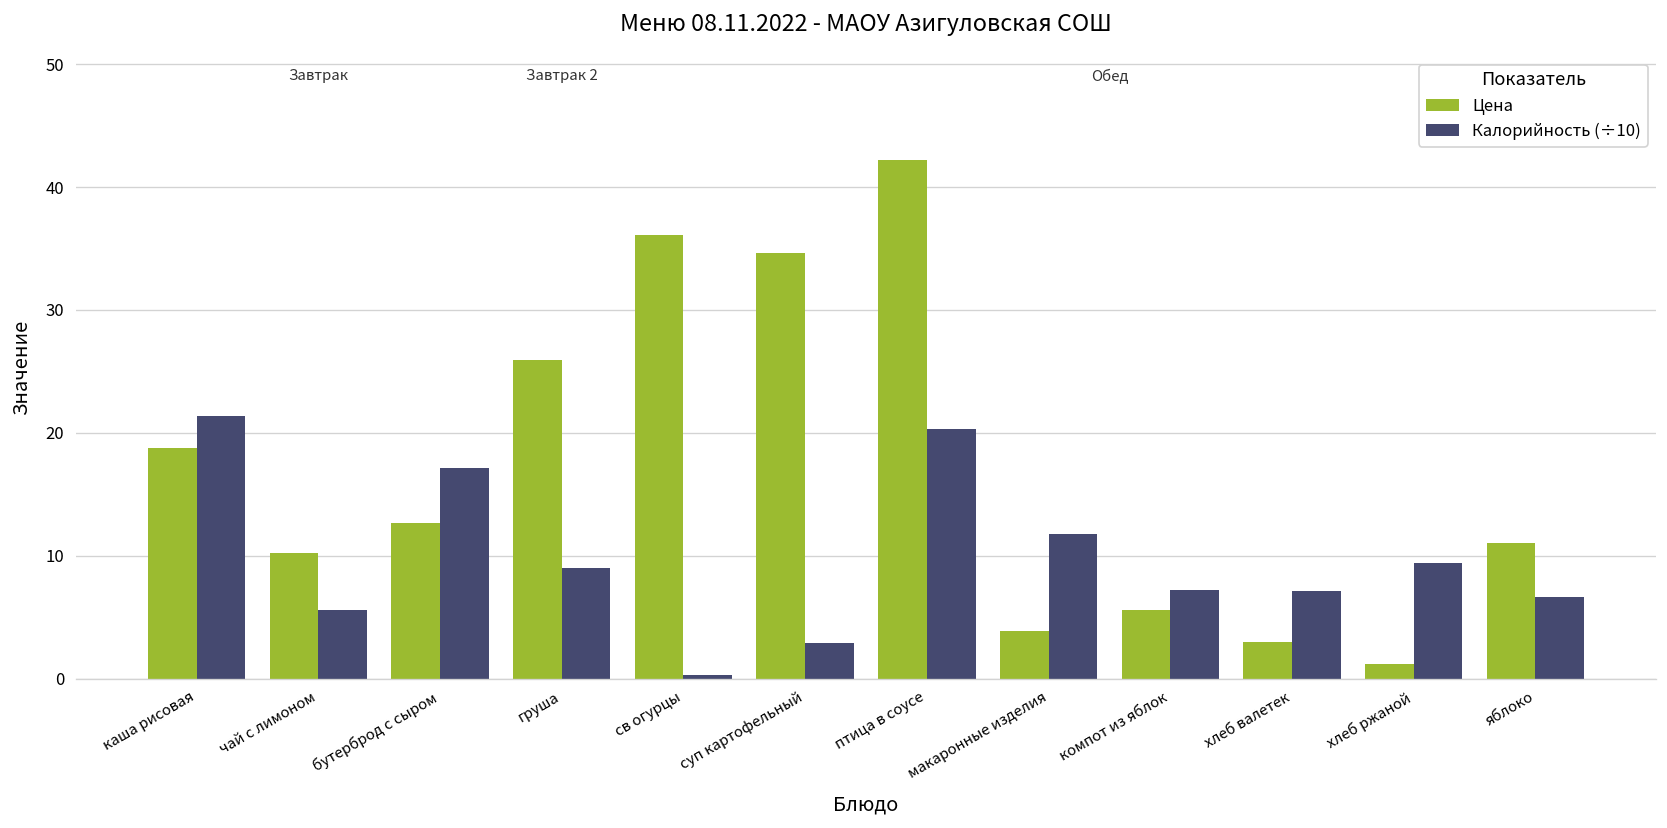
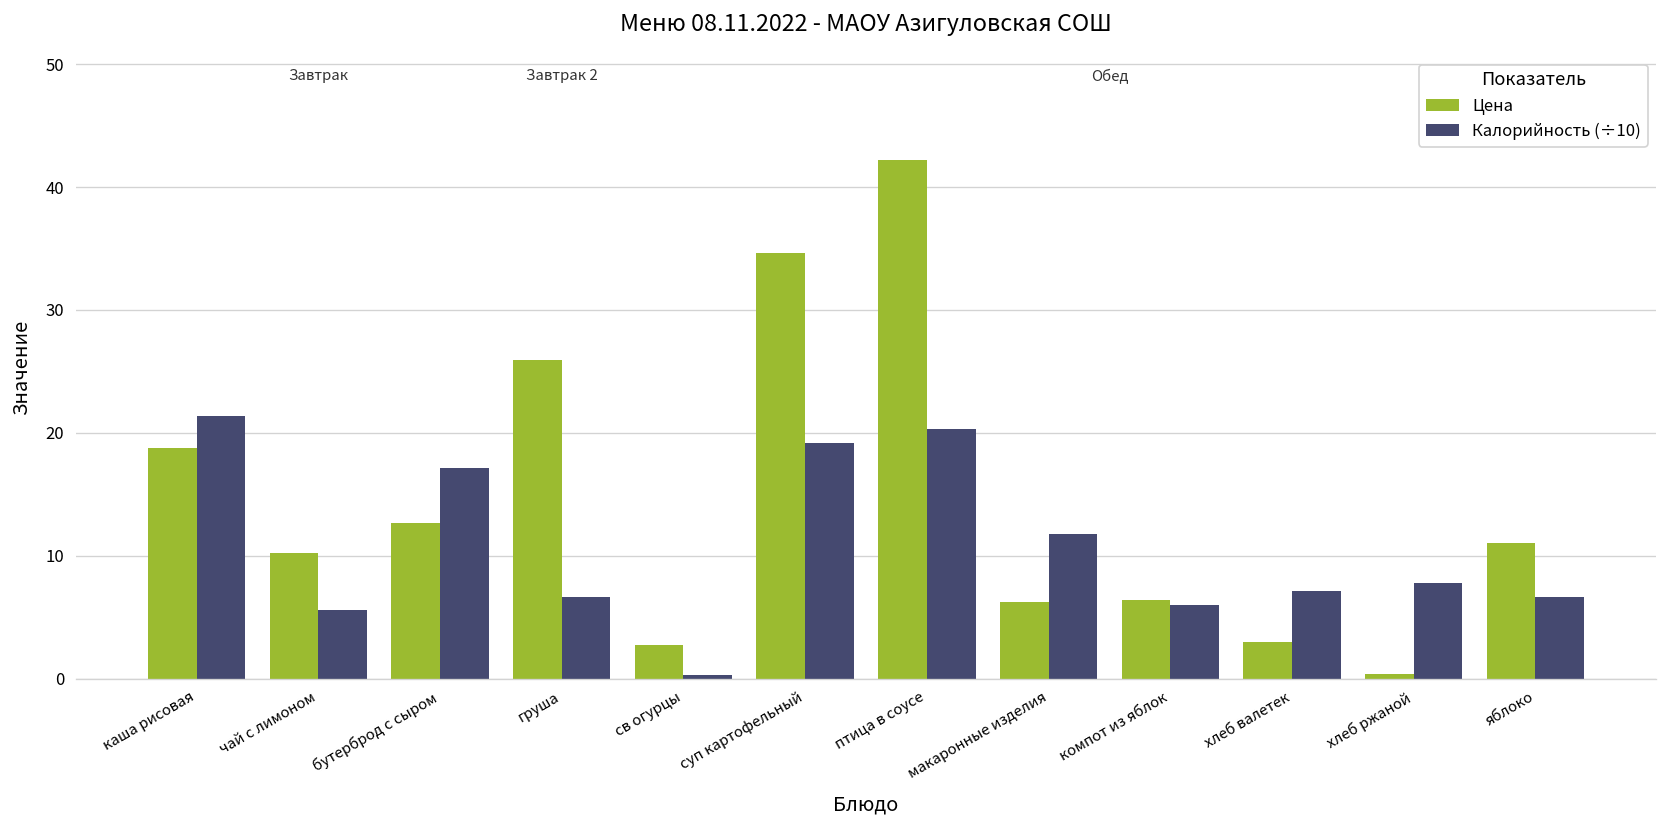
Калорийность (÷10), груша: 9.0 -> 6.6
Цена, св огурцы: 36.1 -> 2.8
Калорийность (÷10), суп картофельный: 2.9 -> 19.2
Цена, макаронные изделия: 3.9 -> 6.2
Цена, компот из яблок: 5.6 -> 6.4
Калорийность (÷10), компот из яблок: 7.2 -> 6.0
Цена, хлеб ржаной: 1.2 -> 0.4
Калорийность (÷10), хлеб ржаной: 9.4 -> 7.8
